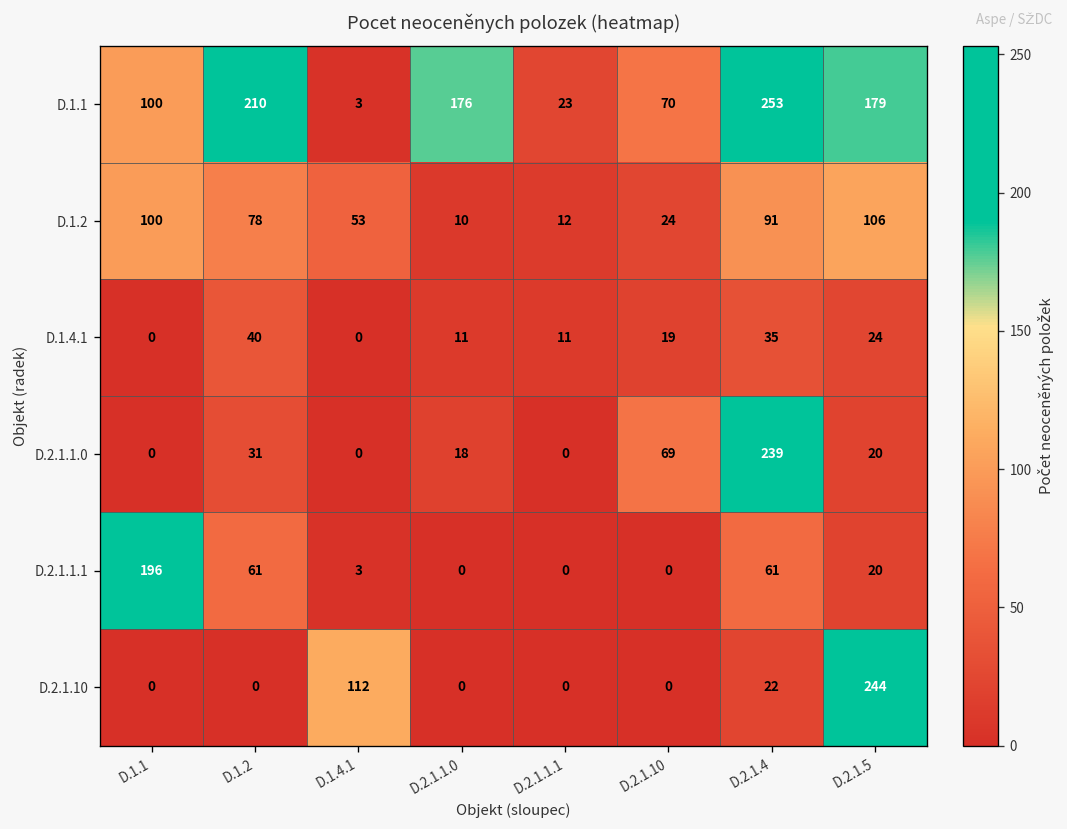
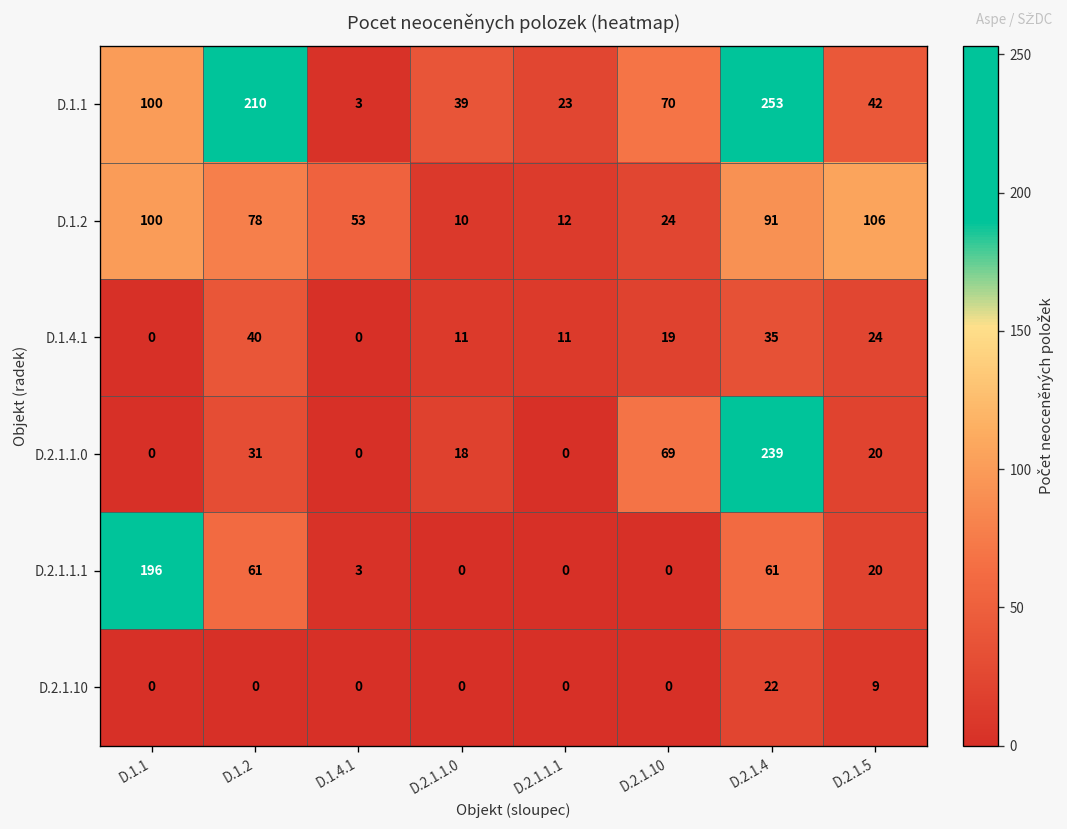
D.1.1, D.2.1.1.0: 176 -> 39
D.1.1, D.2.1.5: 179 -> 42
D.2.1.10, D.1.4.1: 112 -> 0
D.2.1.10, D.2.1.5: 244 -> 9
